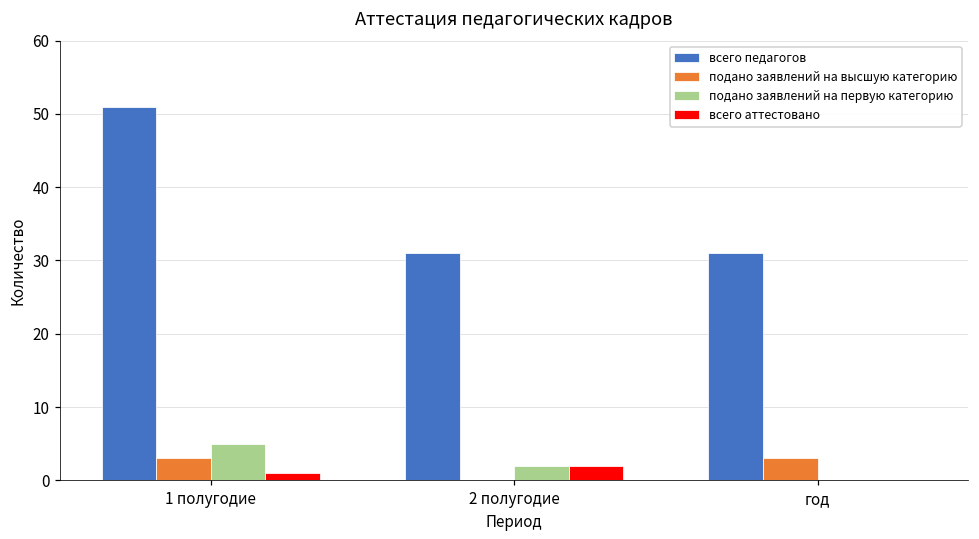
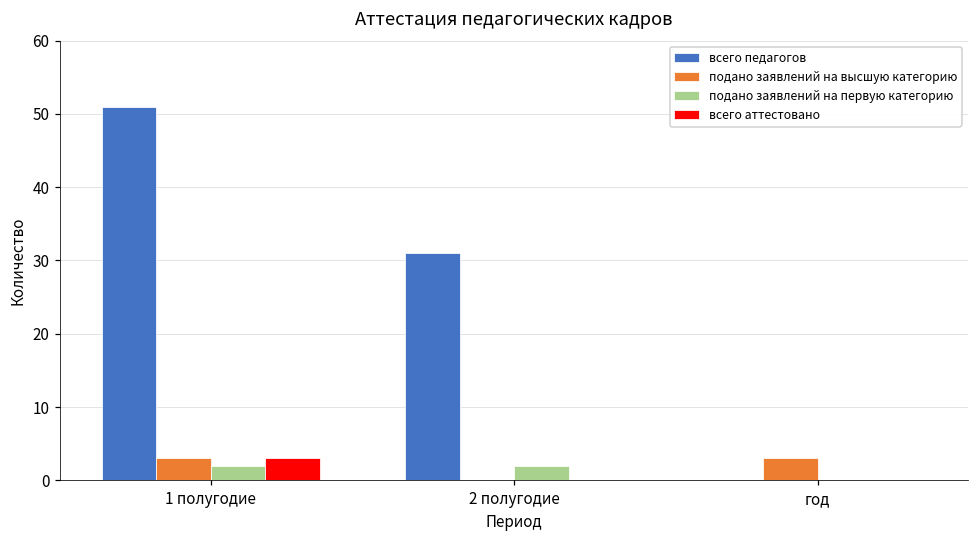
подано заявлений на первую категорию, 1 полугодие: 5 -> 2
всего аттестовано, 1 полугодие: 1 -> 3
всего аттестовано, 2 полугодие: 2 -> 0
всего педагогов, год: 31 -> 0
